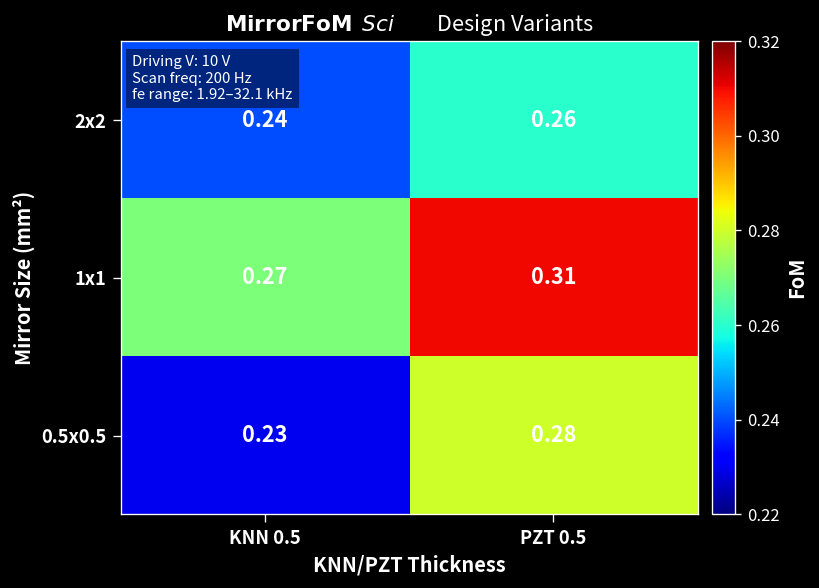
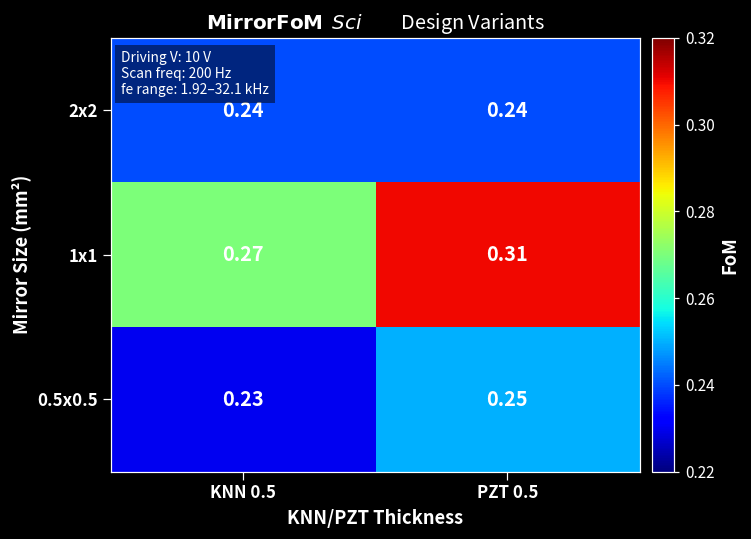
2x2, PZT 0.5: 0.26 -> 0.24
0.5x0.5, PZT 0.5: 0.28 -> 0.25
